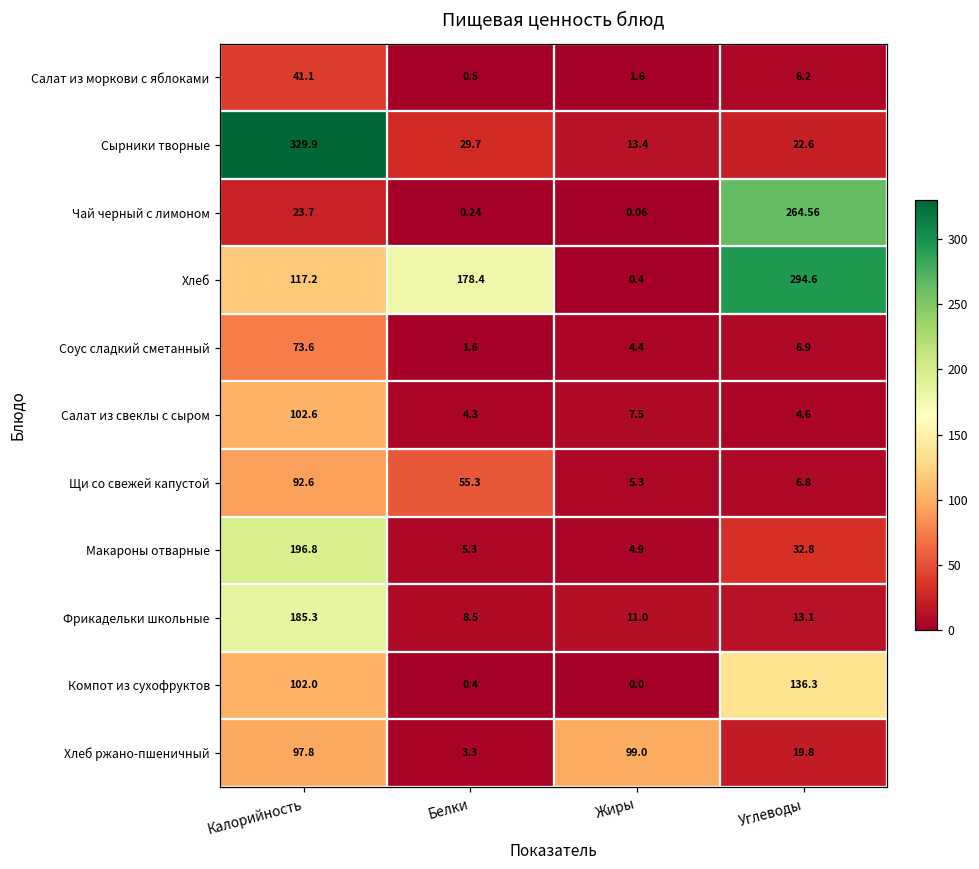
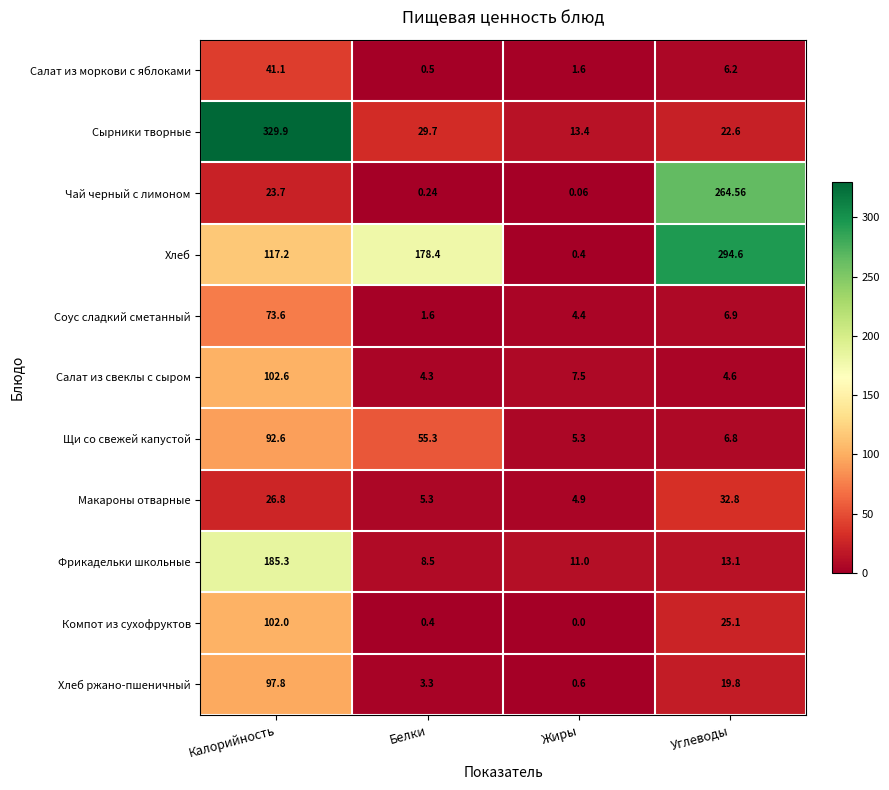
Макароны отварные, Калорийность: 196.8 -> 26.8
Компот из сухофруктов, Углеводы: 136.3 -> 25.1
Хлеб ржано-пшеничный, Жиры: 99.0 -> 0.6
